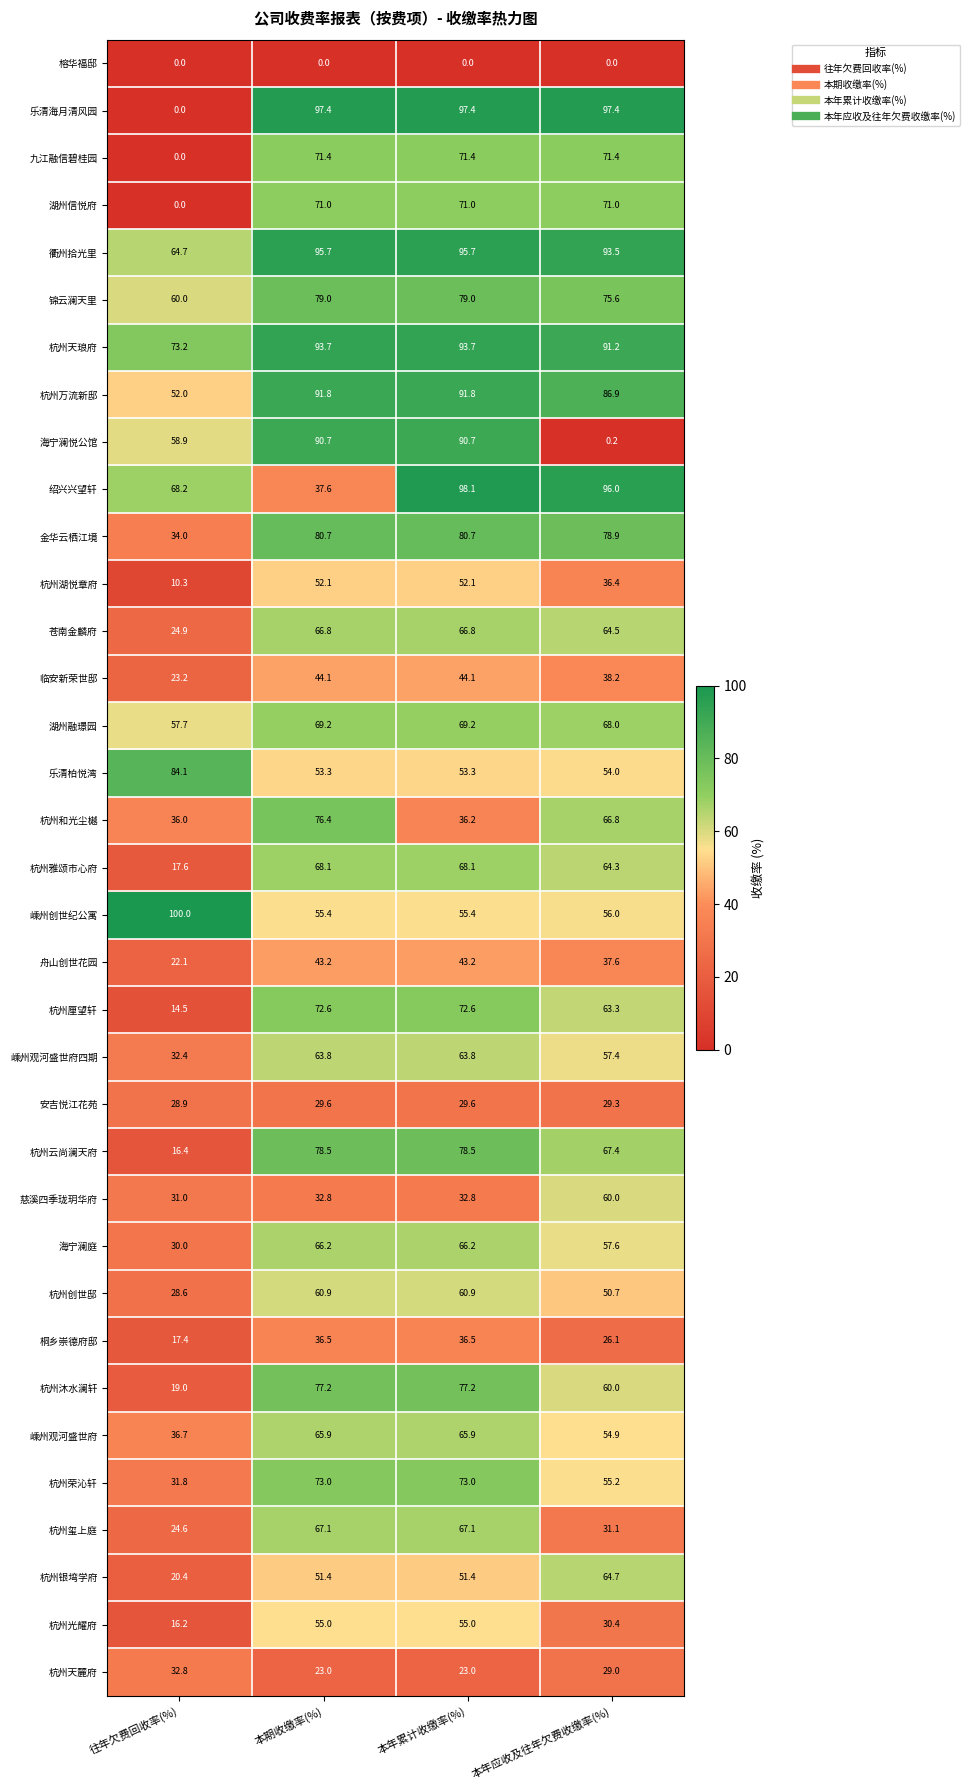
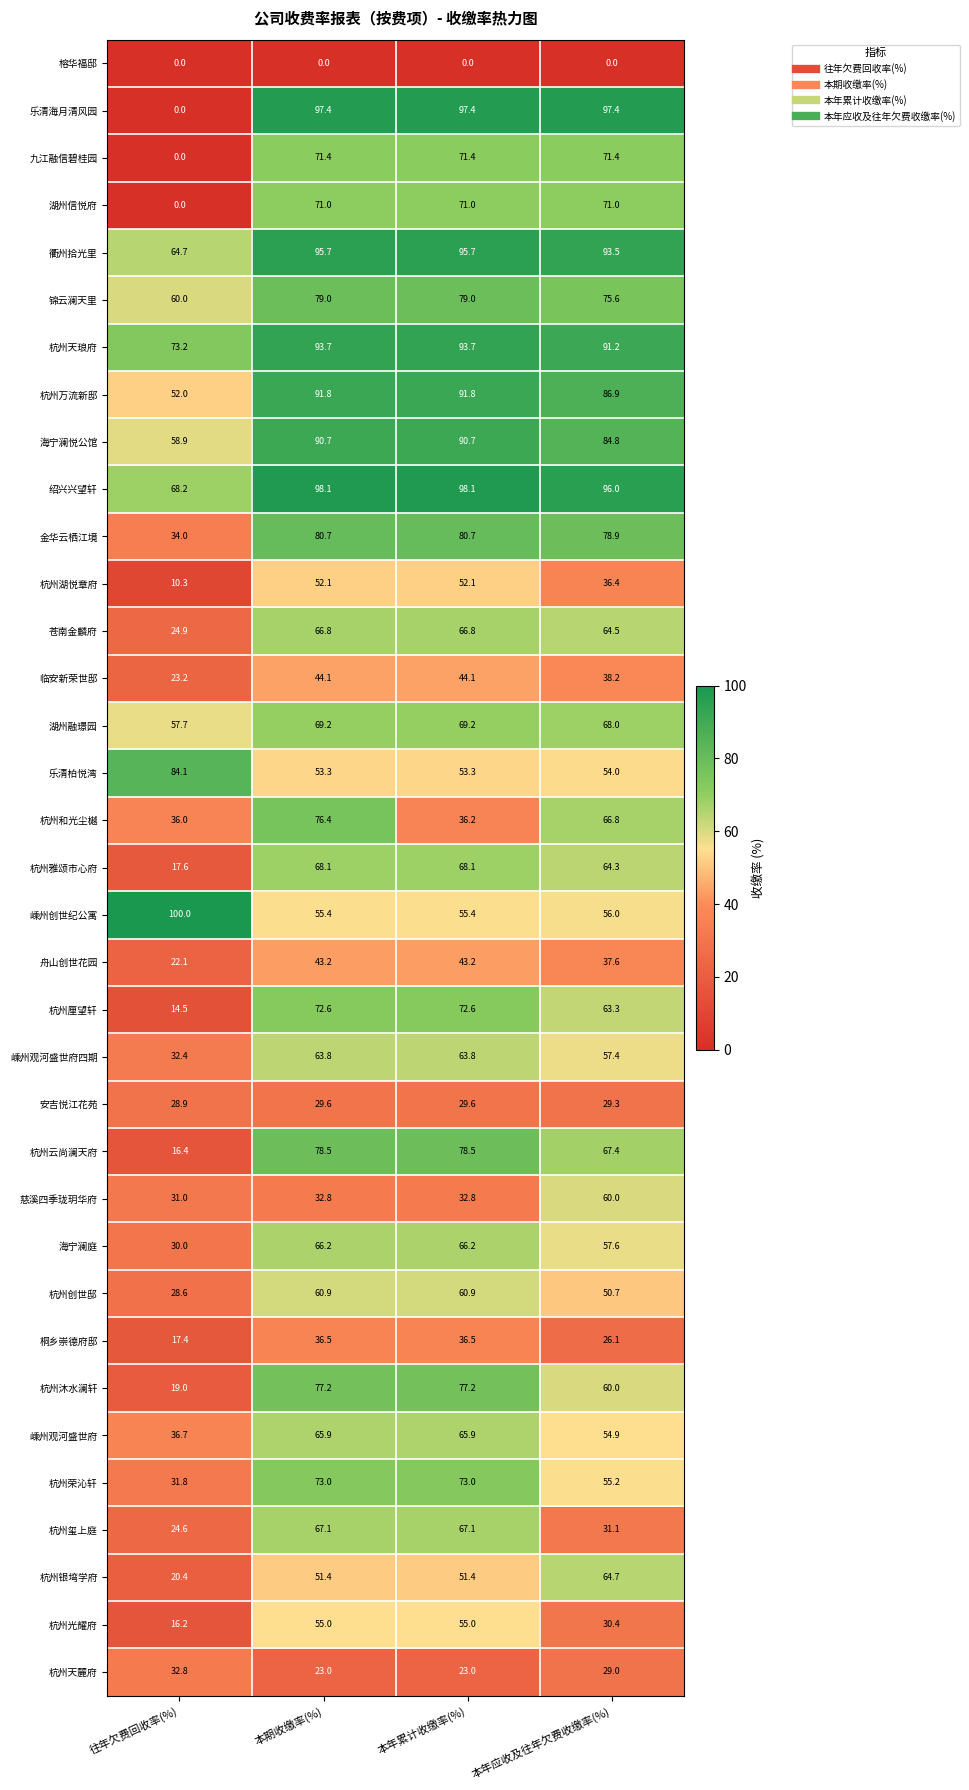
海宁澜悦公馆, 本年应收及往年欠费收缴率(%): 0.2 -> 84.8
绍兴兴望轩, 本期收缴率(%): 37.6 -> 98.1
